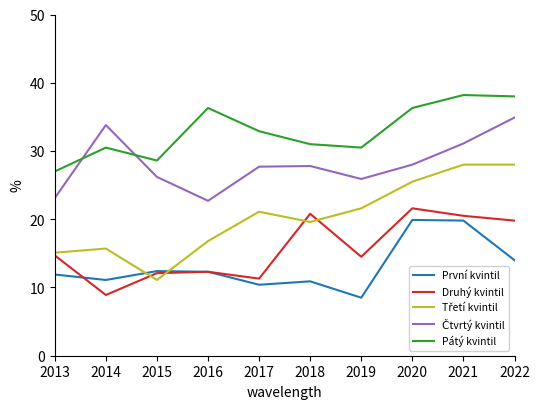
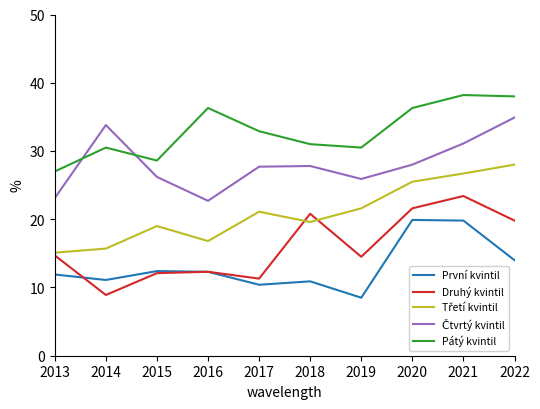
Třetí kvintil, 2015: 11 -> 19
Druhý kvintil, 2021: 21 -> 23
Třetí kvintil, 2021: 28 -> 27
